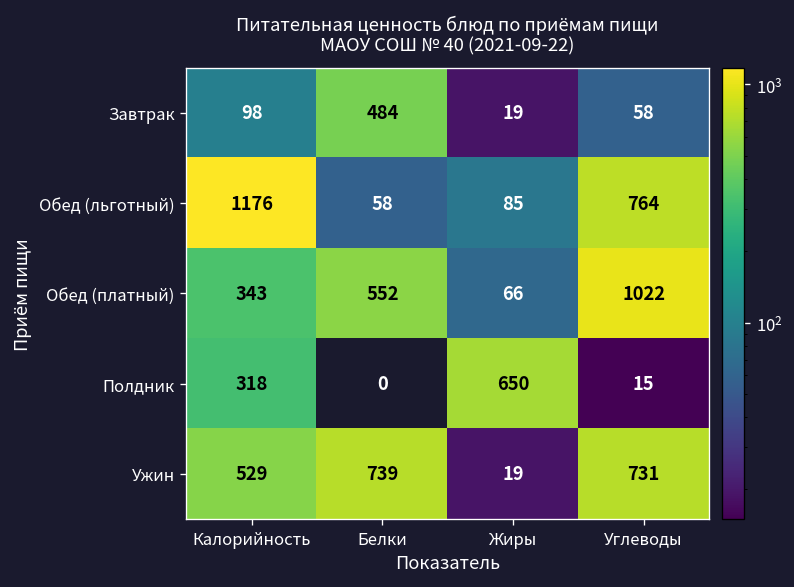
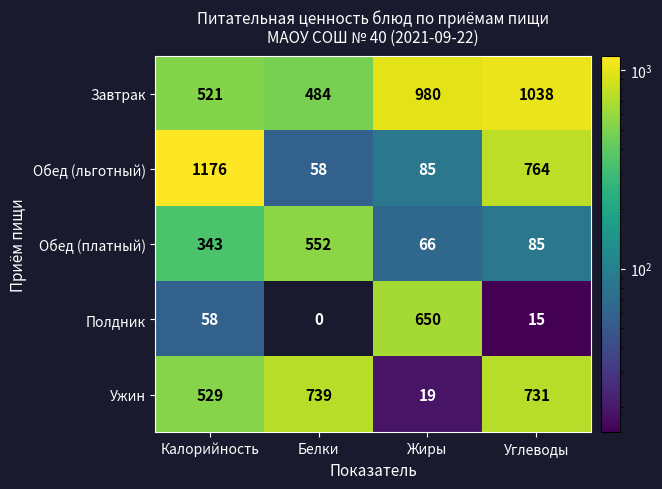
Завтрак, Калорийность: 98 -> 521
Завтрак, Жиры: 19 -> 980
Завтрак, Углеводы: 58 -> 1038
Обед (платный), Углеводы: 1022 -> 85
Полдник, Калорийность: 318 -> 58
